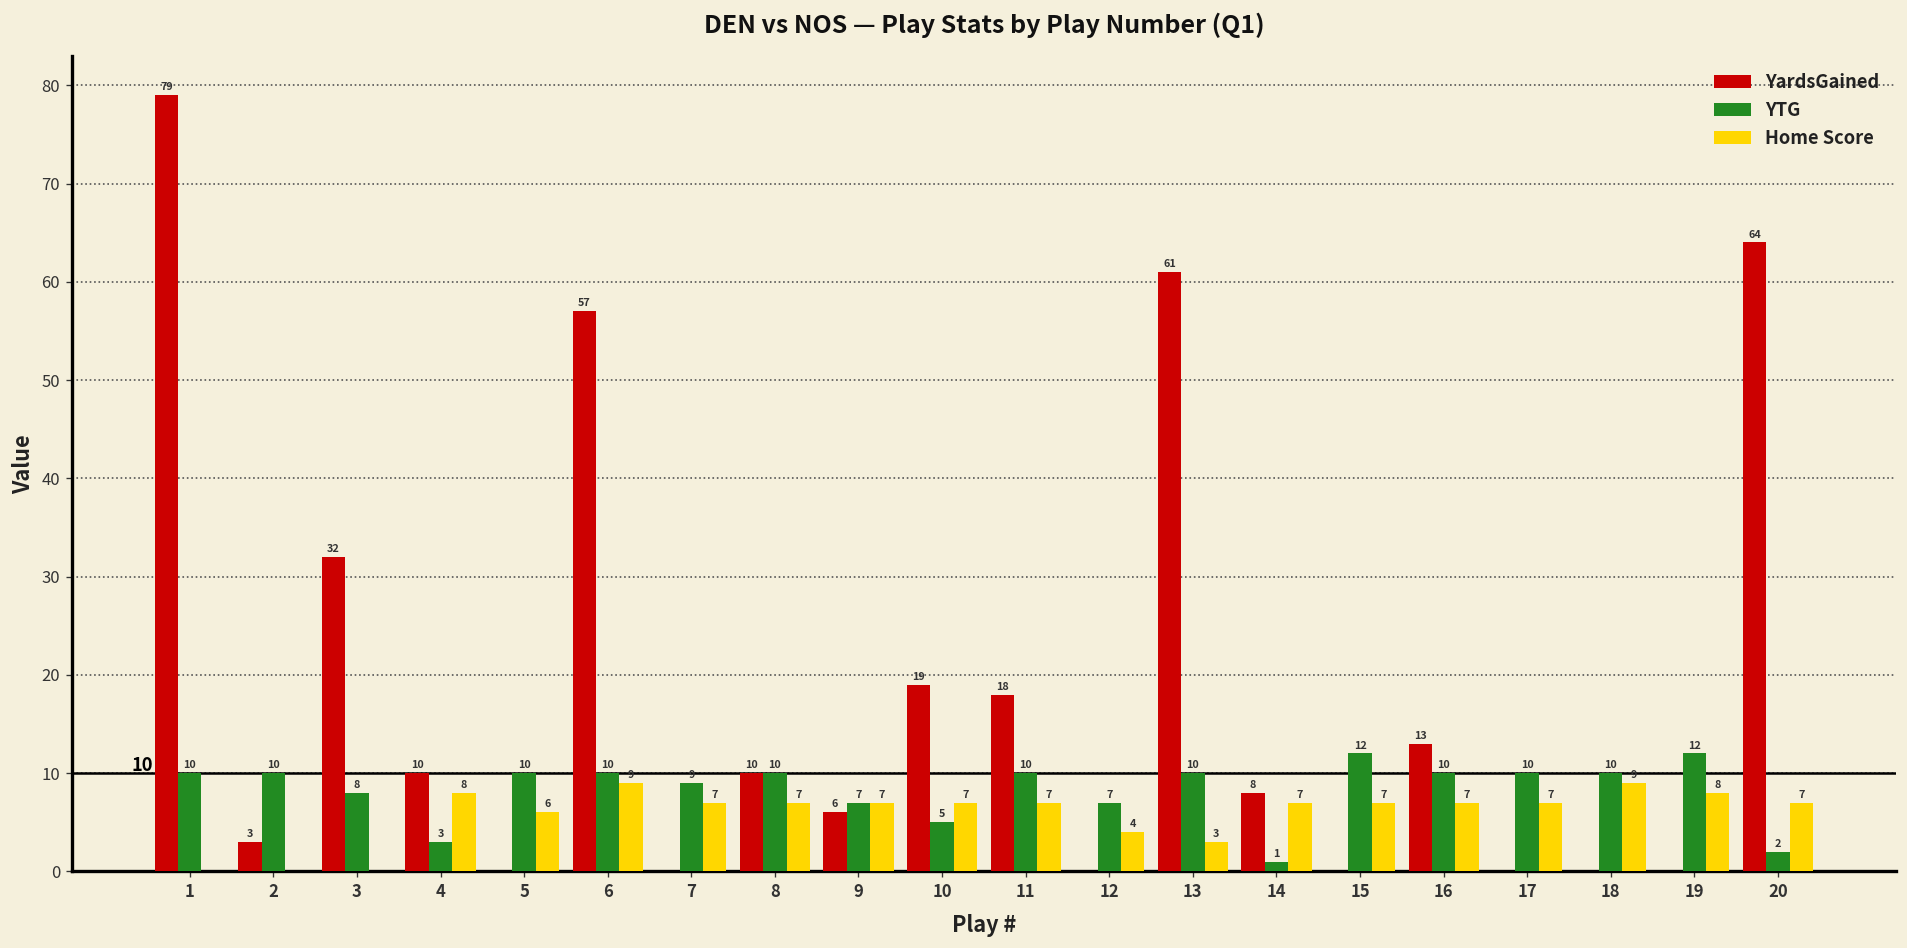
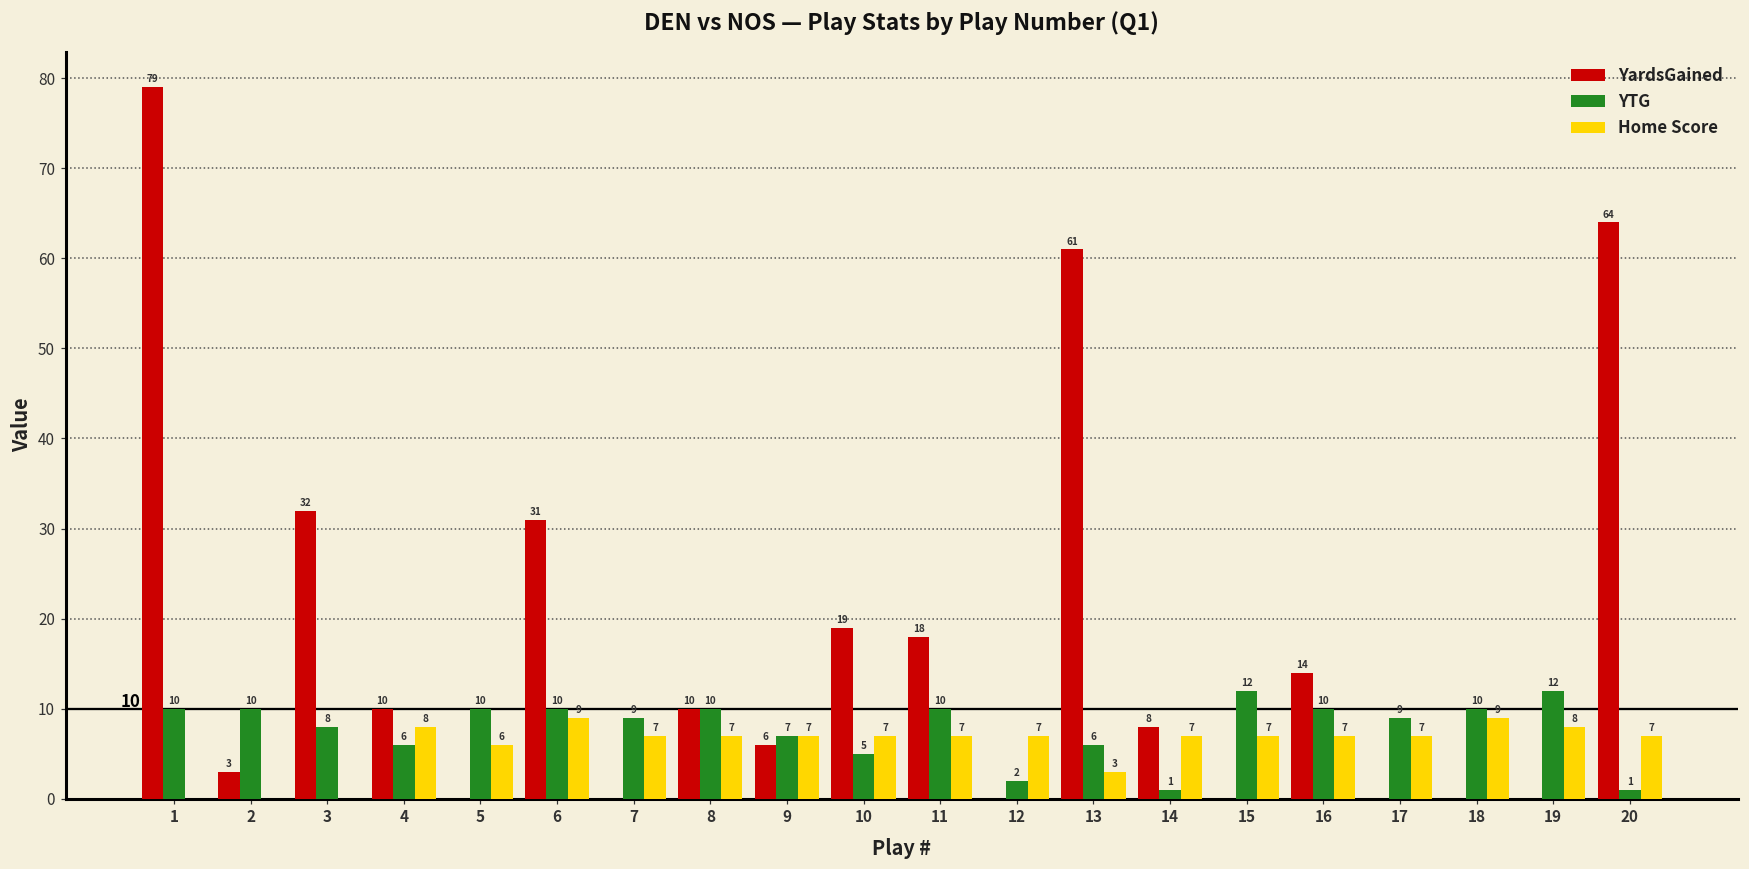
YTG, 4: 3 -> 6
YardsGained, 6: 57 -> 31
YTG, 12: 7 -> 2
Home Score, 12: 4 -> 7
YTG, 13: 10 -> 6
YardsGained, 16: 13 -> 14
YTG, 17: 10 -> 9
YTG, 20: 2 -> 1
